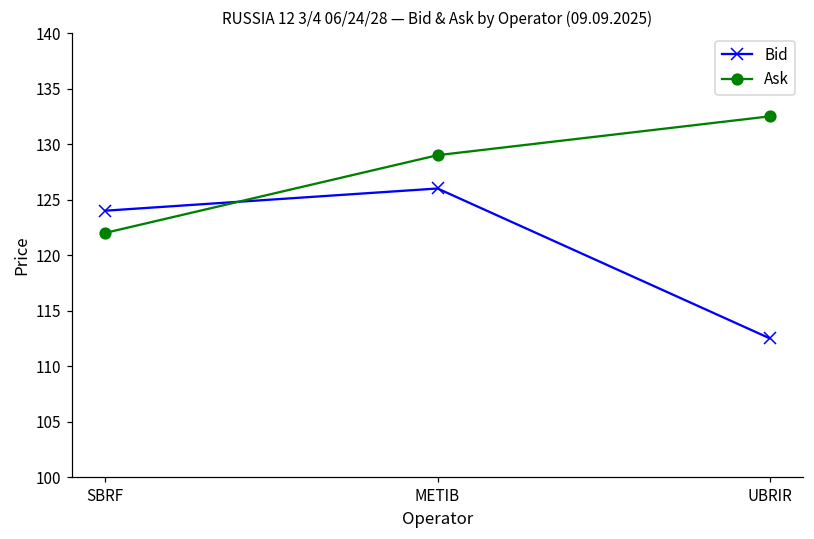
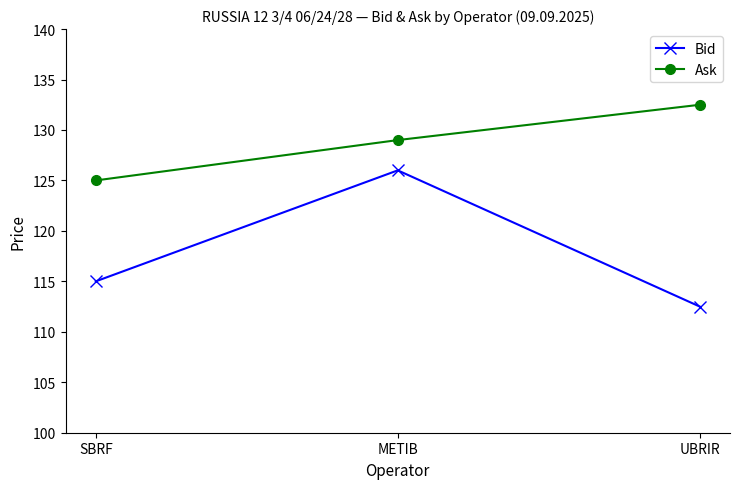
Bid, SBRF: 124 -> 115
Ask, SBRF: 122 -> 125
